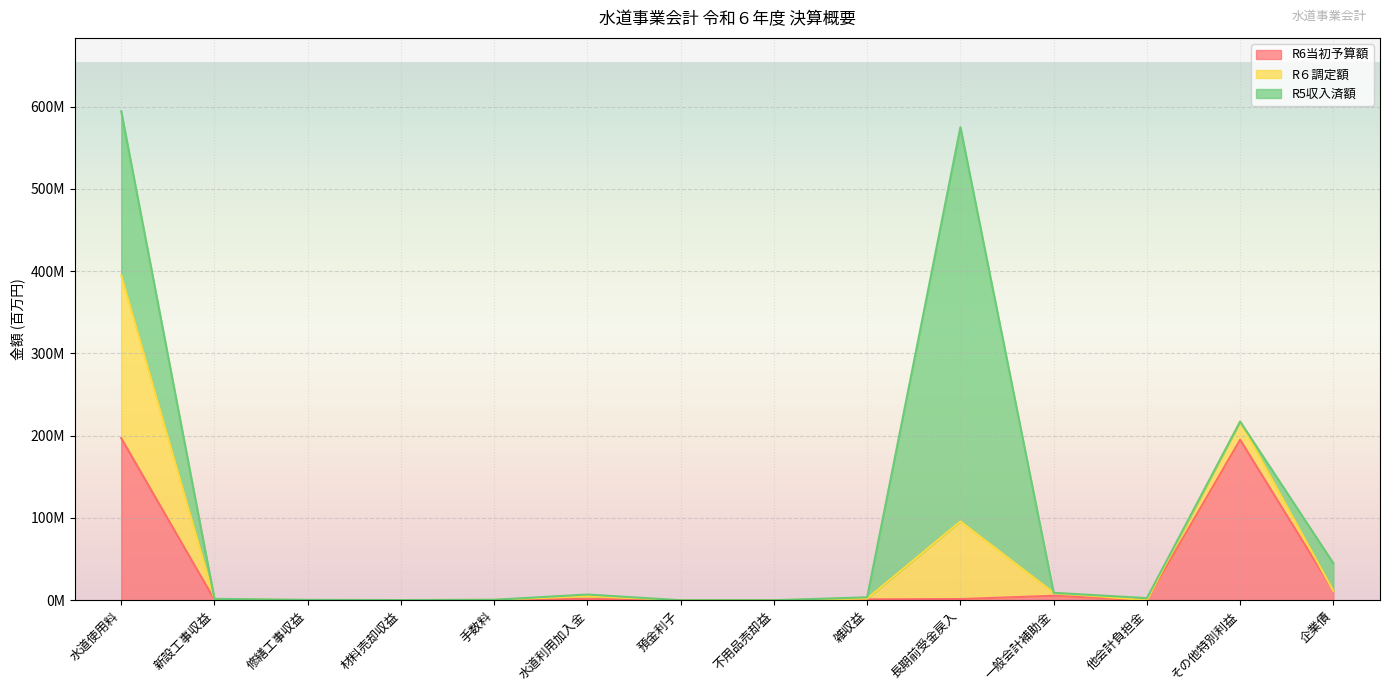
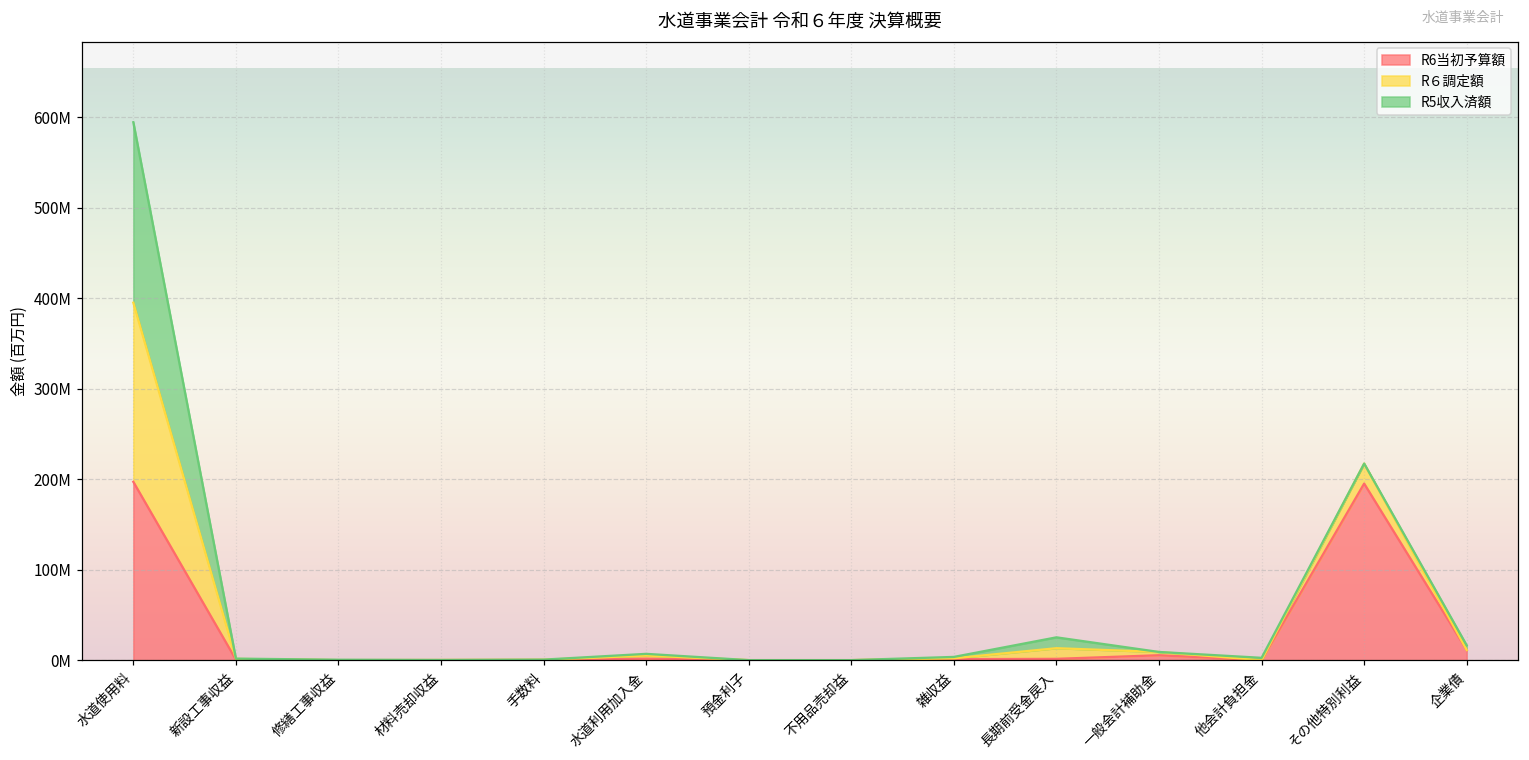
R６調定額, 長期前受金戻入: 90000000 -> 10000000
R5収入済額, 長期前受金戻入: 480000000 -> 10000000
R5収入済額, 企業債: 30000000 -> 10000000
